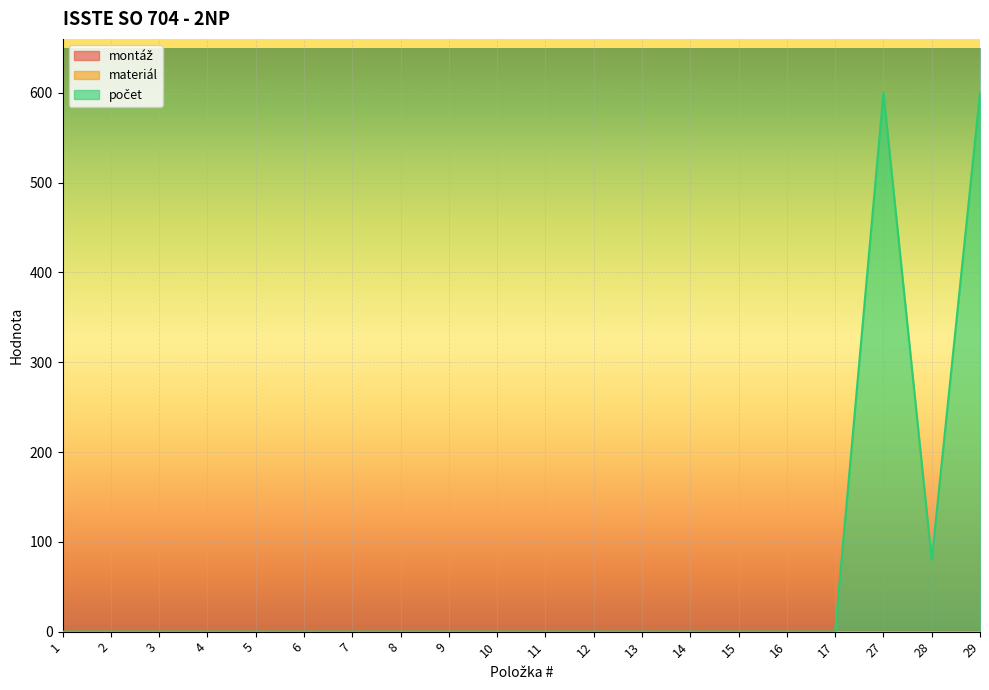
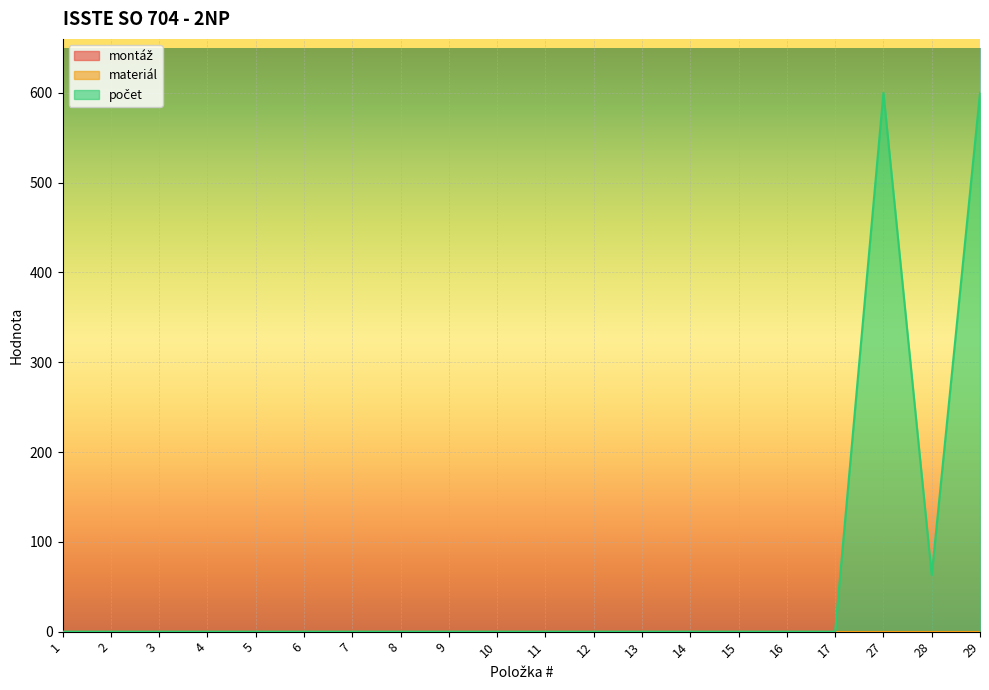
počet, 28: 80 -> 60
